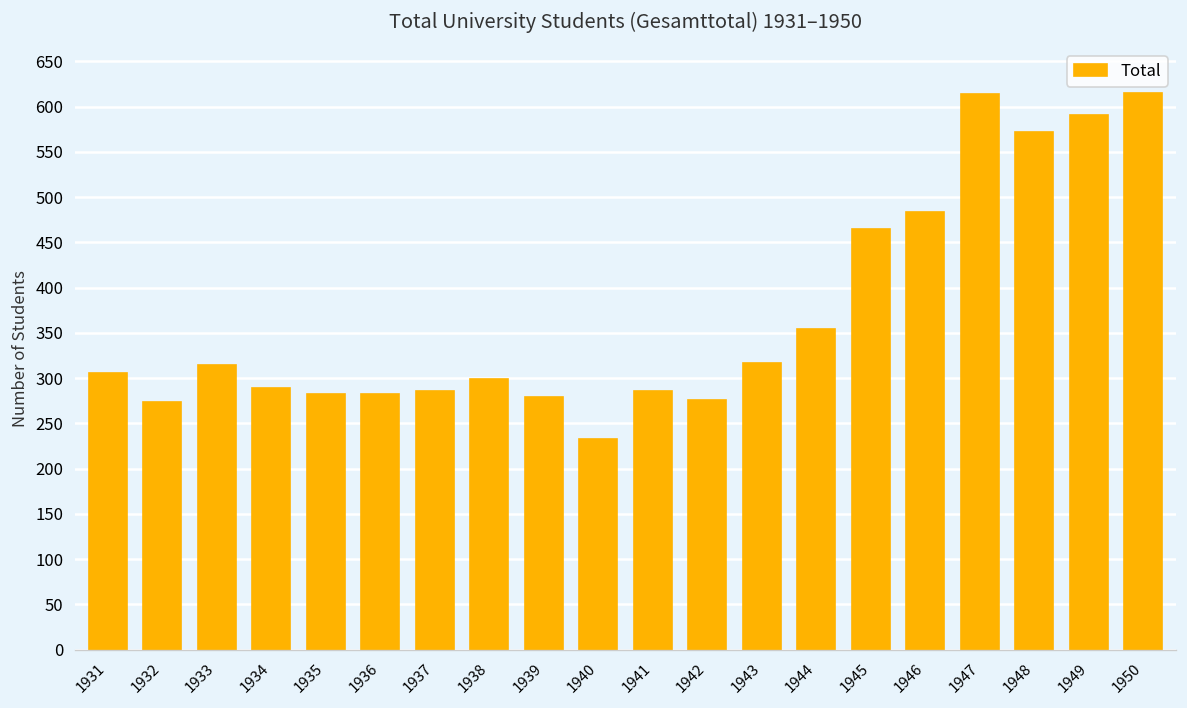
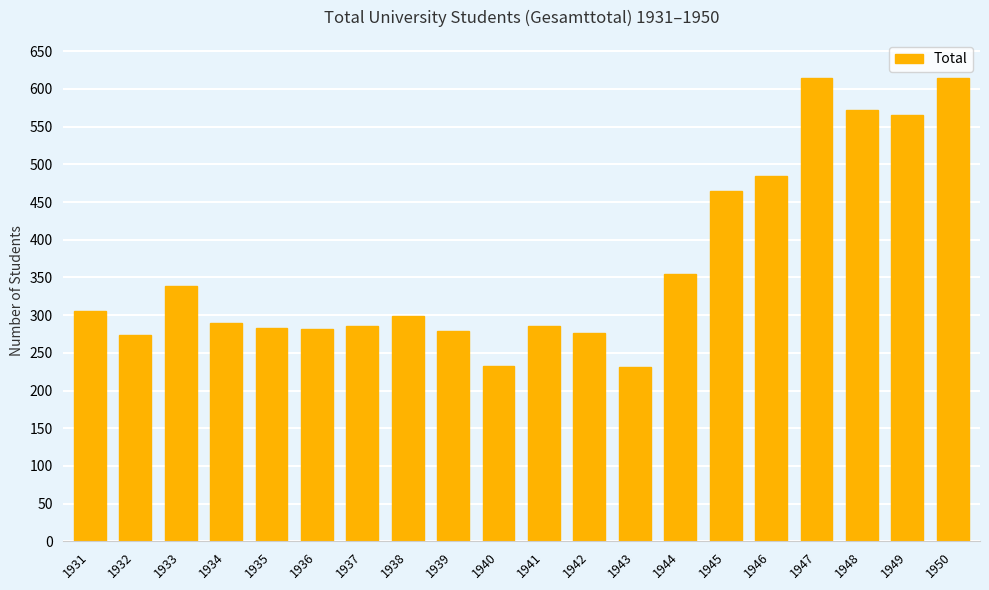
1933: 320 -> 340
1943: 320 -> 230
1949: 590 -> 570
